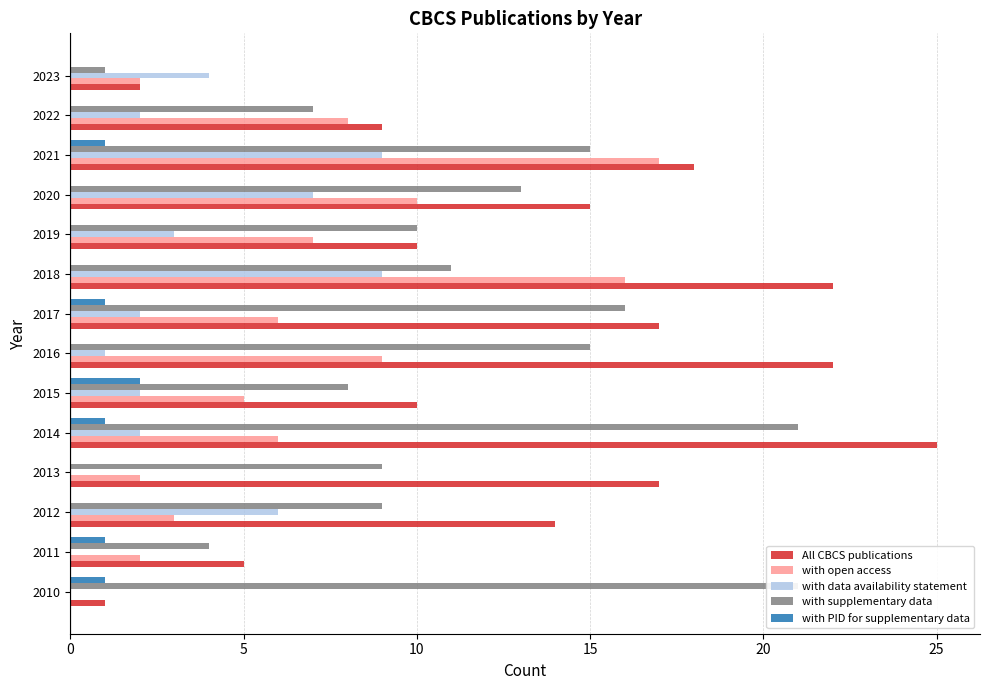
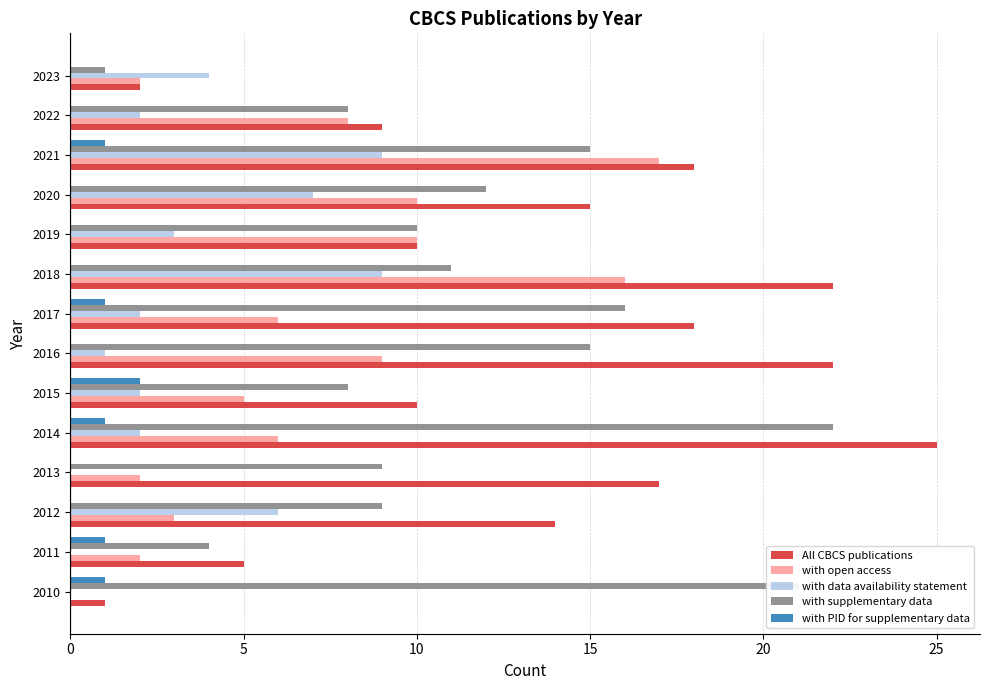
with supplementary data, 2022: 7 -> 8
with supplementary data, 2020: 13 -> 12
with open access, 2019: 7 -> 10
All CBCS publications, 2017: 17 -> 18
with supplementary data, 2014: 21 -> 22
